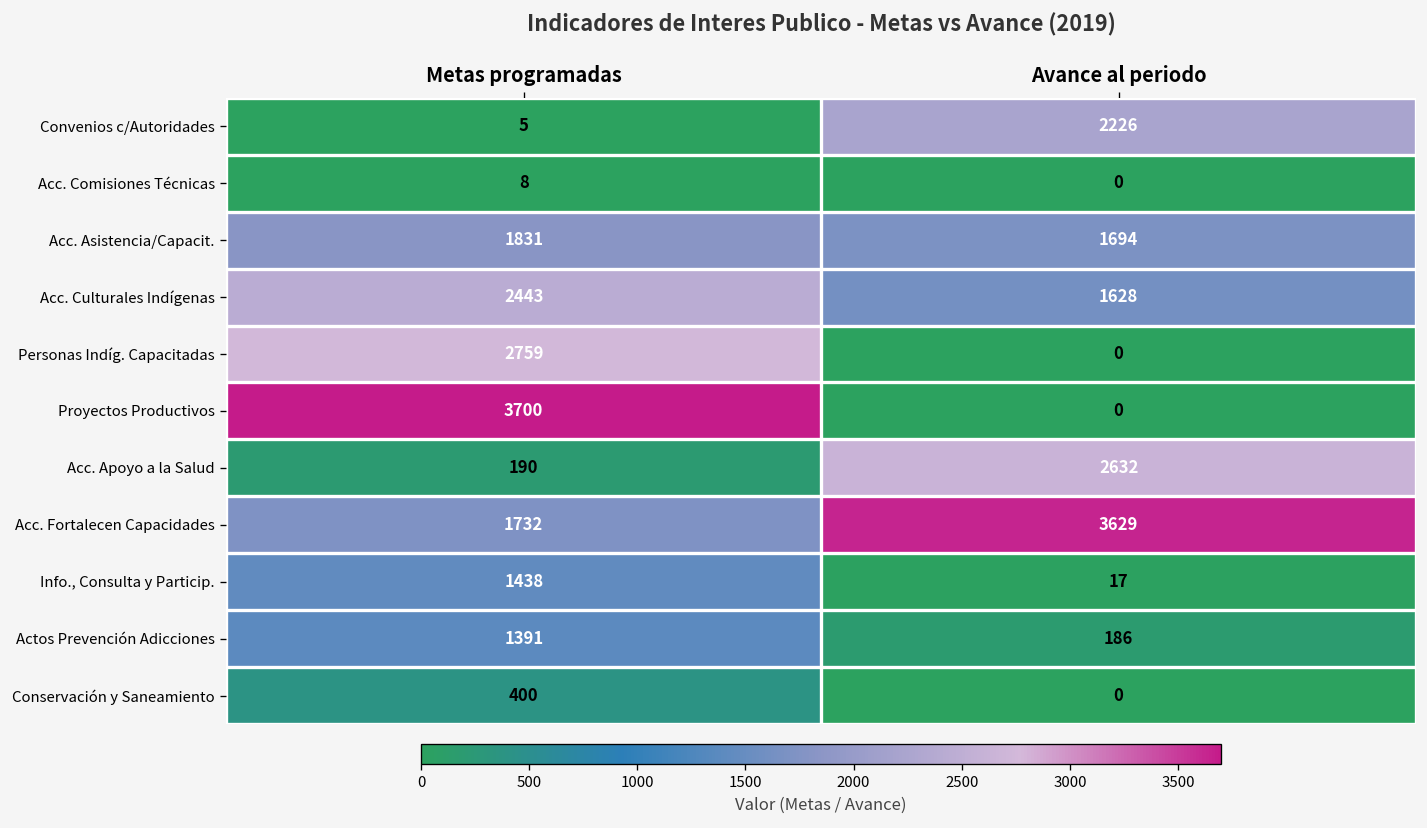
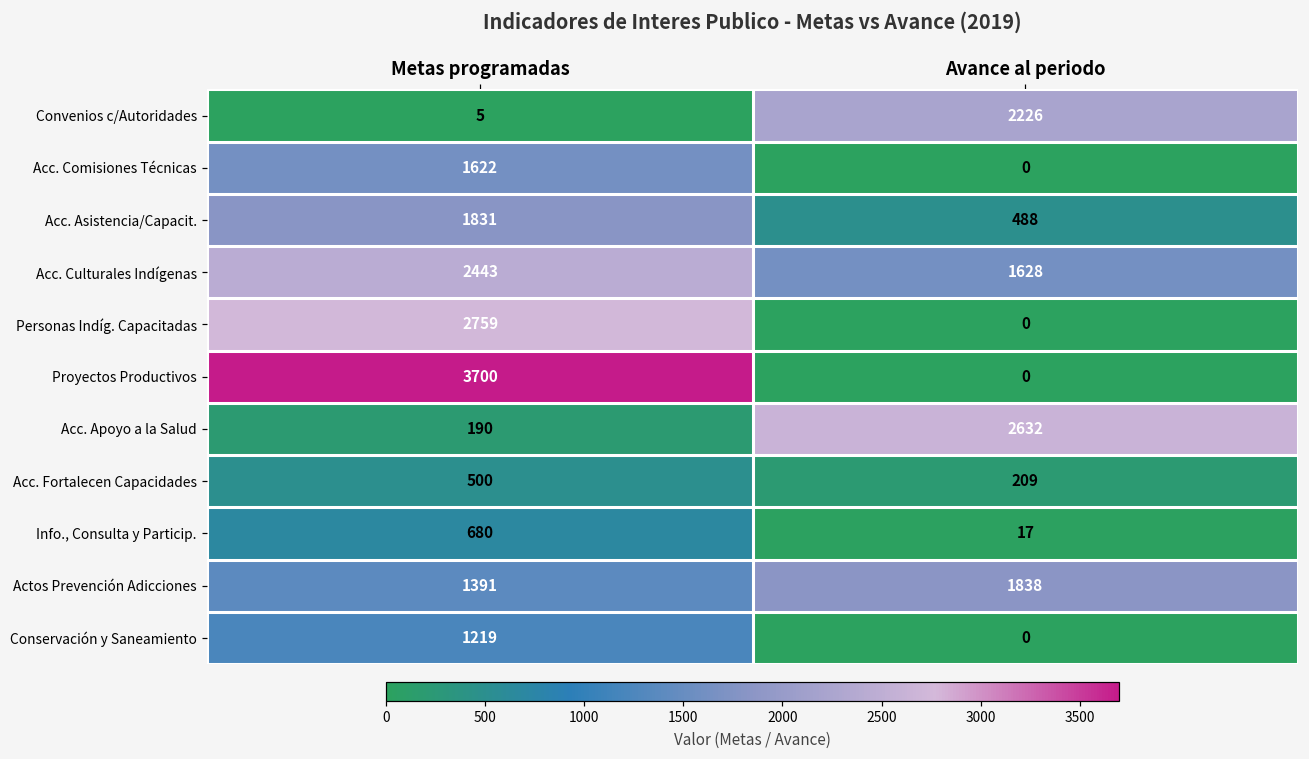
Acc. Comisiones Técnicas, Metas programadas: 8 -> 1622
Acc. Asistencia/Capacit., Avance al periodo: 1694 -> 488
Acc. Fortalecen Capacidades, Metas programadas: 1732 -> 500
Acc. Fortalecen Capacidades, Avance al periodo: 3629 -> 209
Info., Consulta y Particip., Metas programadas: 1438 -> 680
Actos Prevención Adicciones, Avance al periodo: 186 -> 1838
Conservación y Saneamiento, Metas programadas: 400 -> 1219
